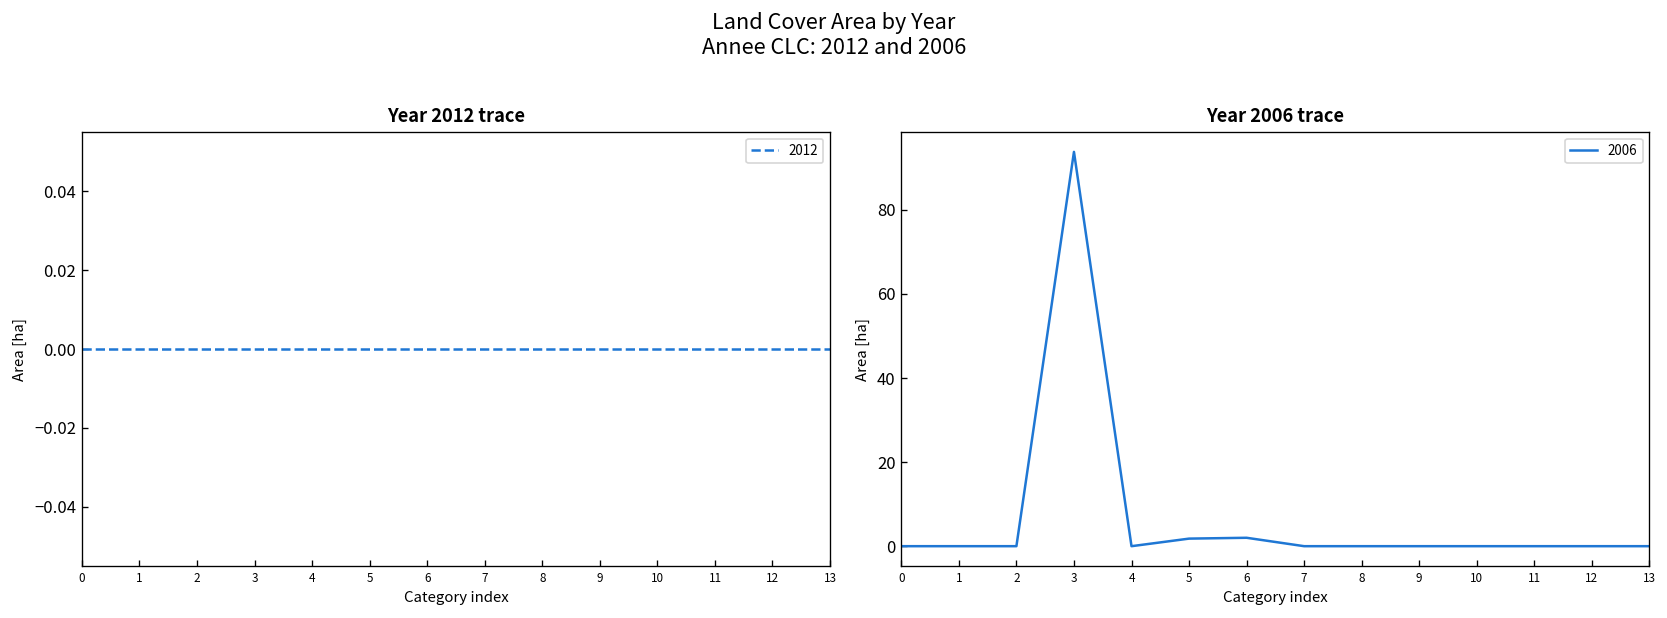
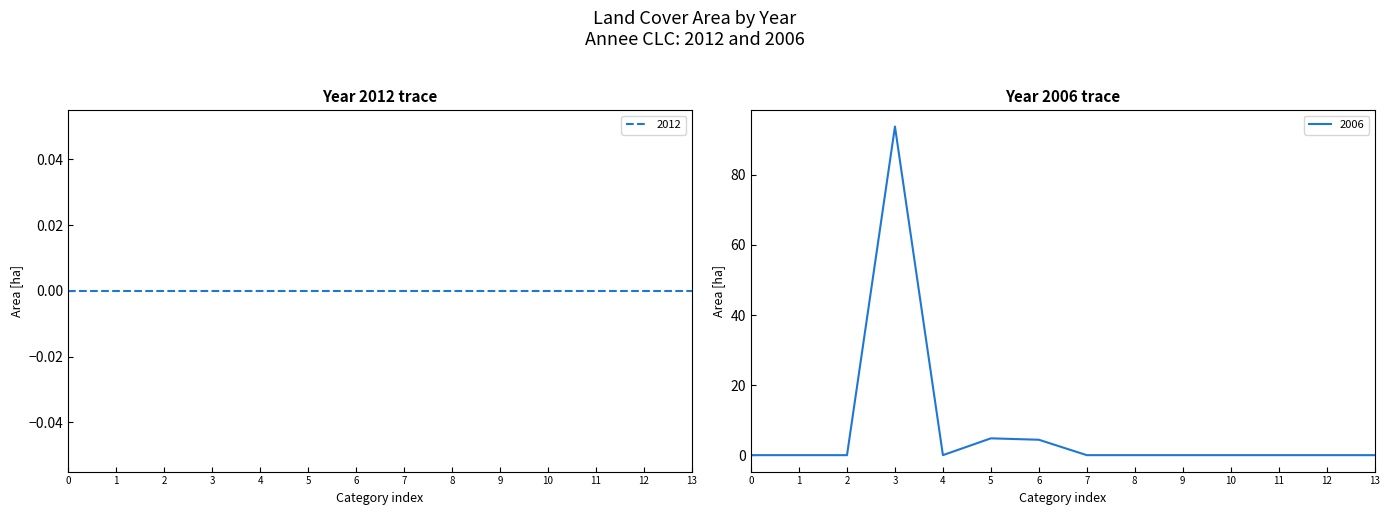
Year 2006 trace, 5: 2 -> 5
Year 2006 trace, 6: 2 -> 4
